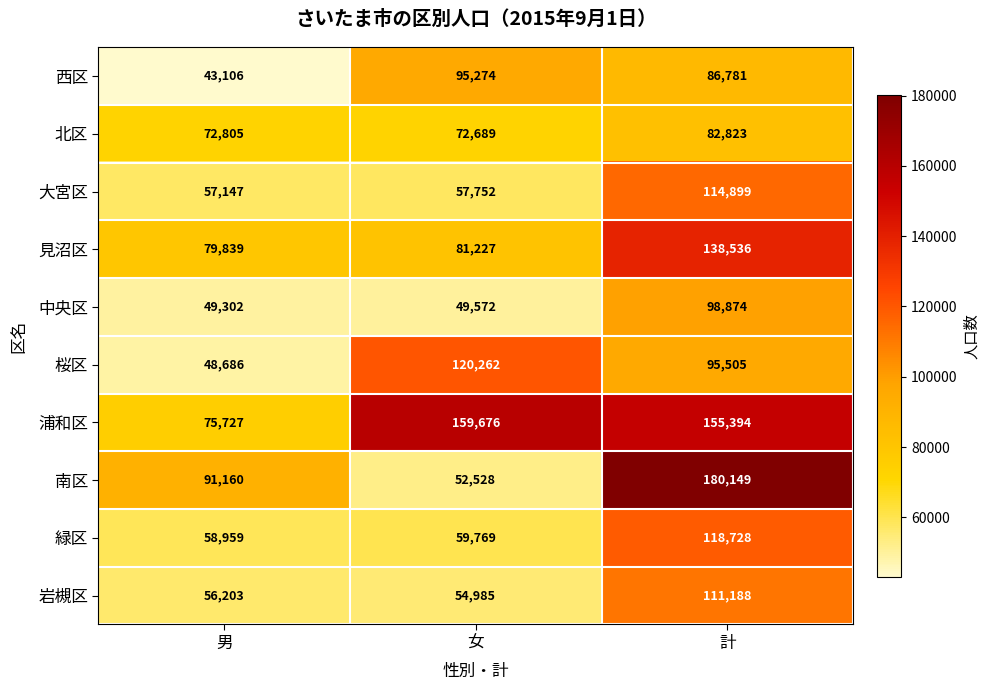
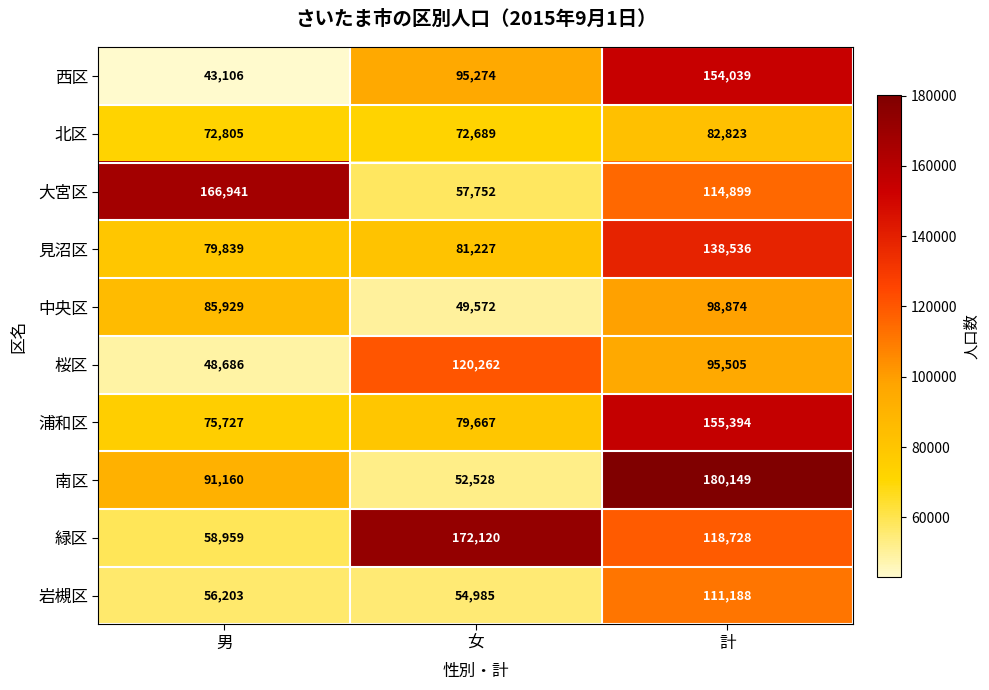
西区, 計: 86,781 -> 154,039
大宮区, 男: 57,147 -> 166,941
中央区, 男: 49,302 -> 85,929
浦和区, 女: 159,676 -> 79,667
緑区, 女: 59,769 -> 172,120
